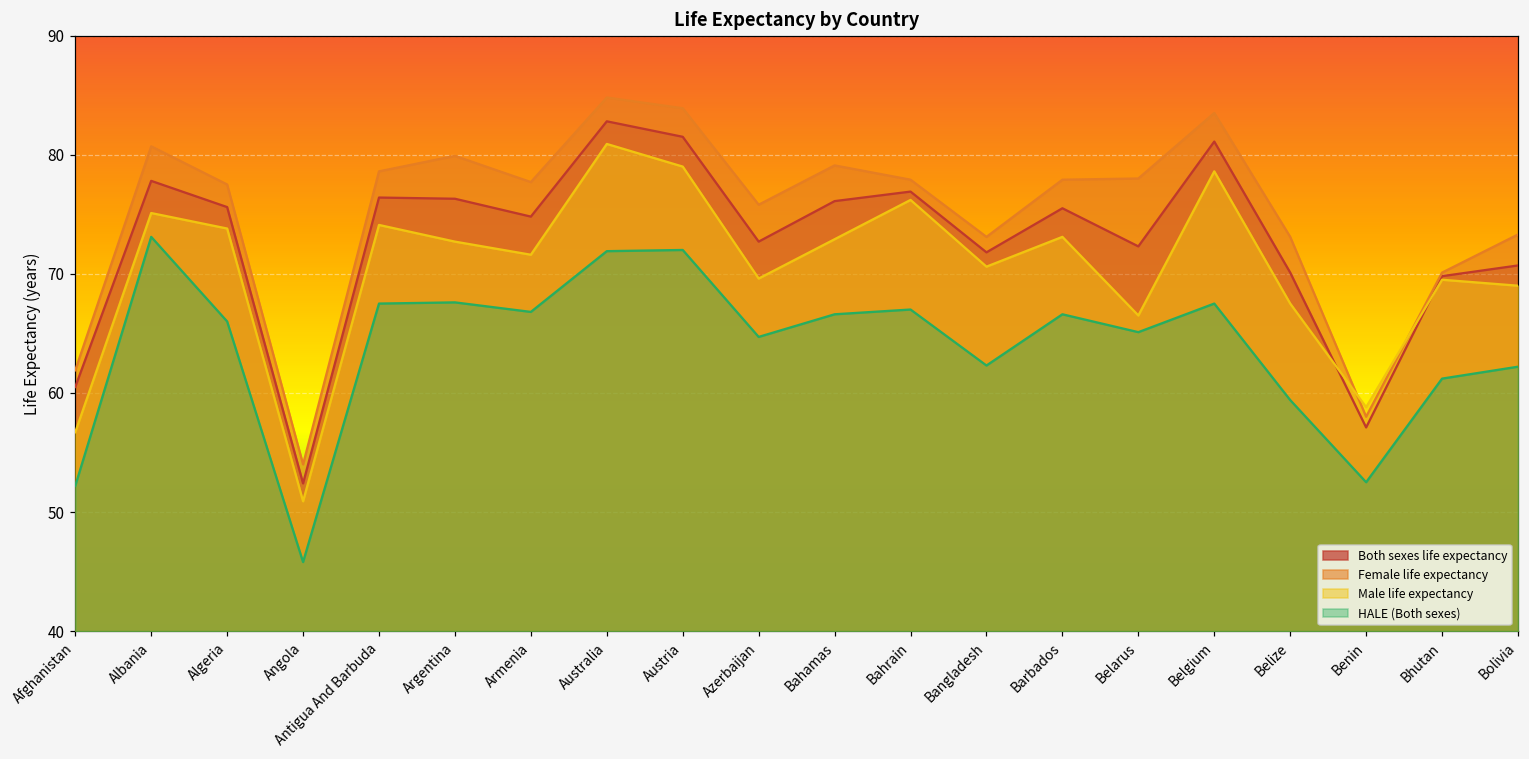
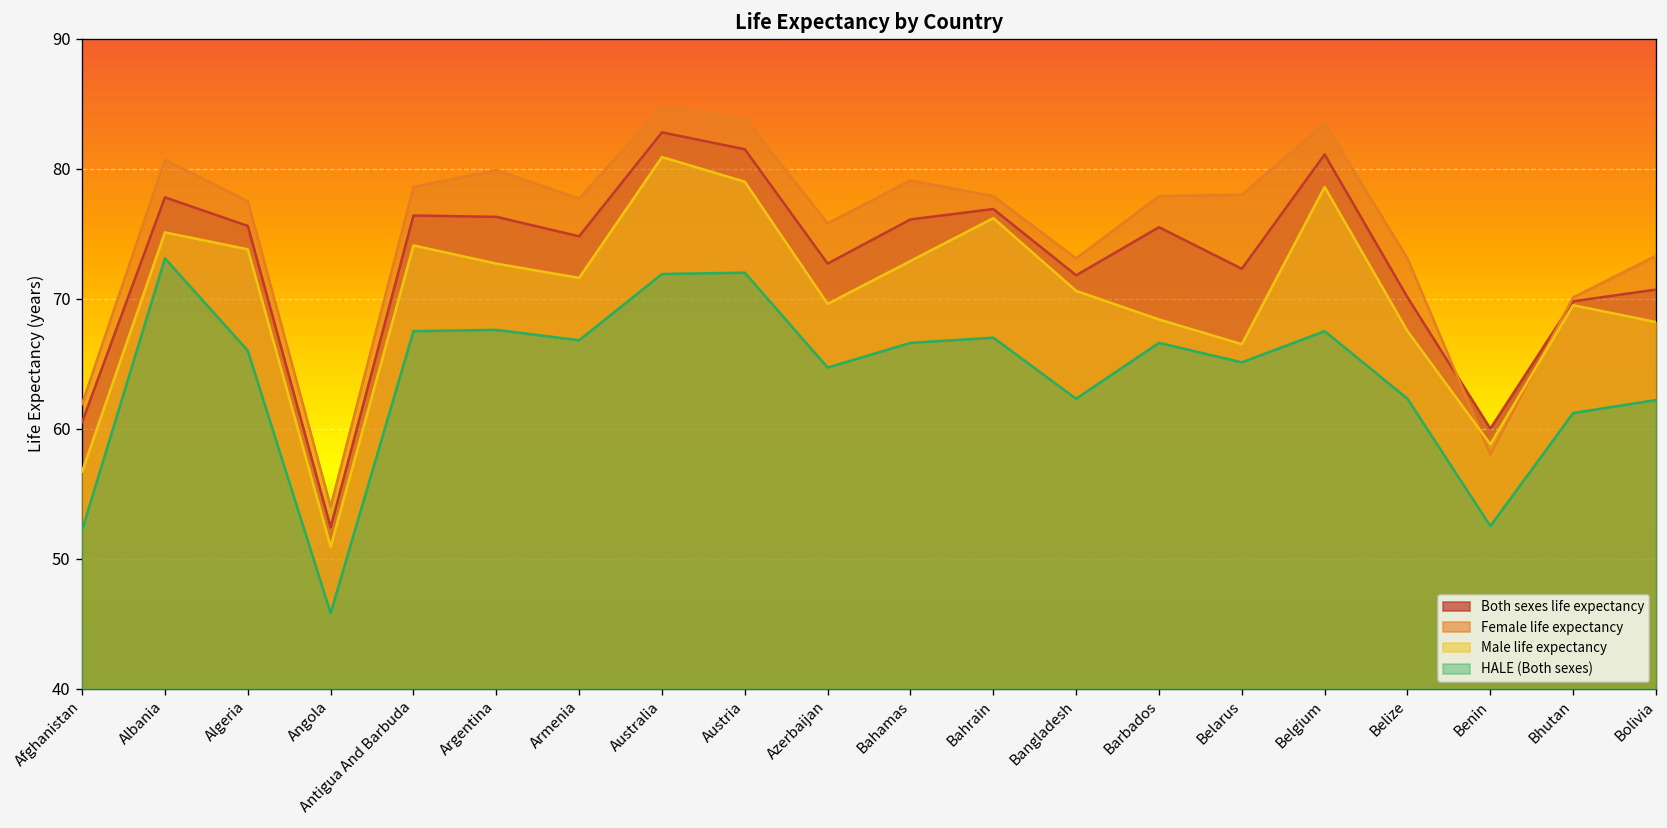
Male life expectancy, Barbados: 73.1 -> 68.4
HALE (Both sexes), Belize: 59.4 -> 62.3
Both sexes life expectancy, Benin: 57.1 -> 60.0
Male life expectancy, Bolivia: 69.0 -> 68.2
